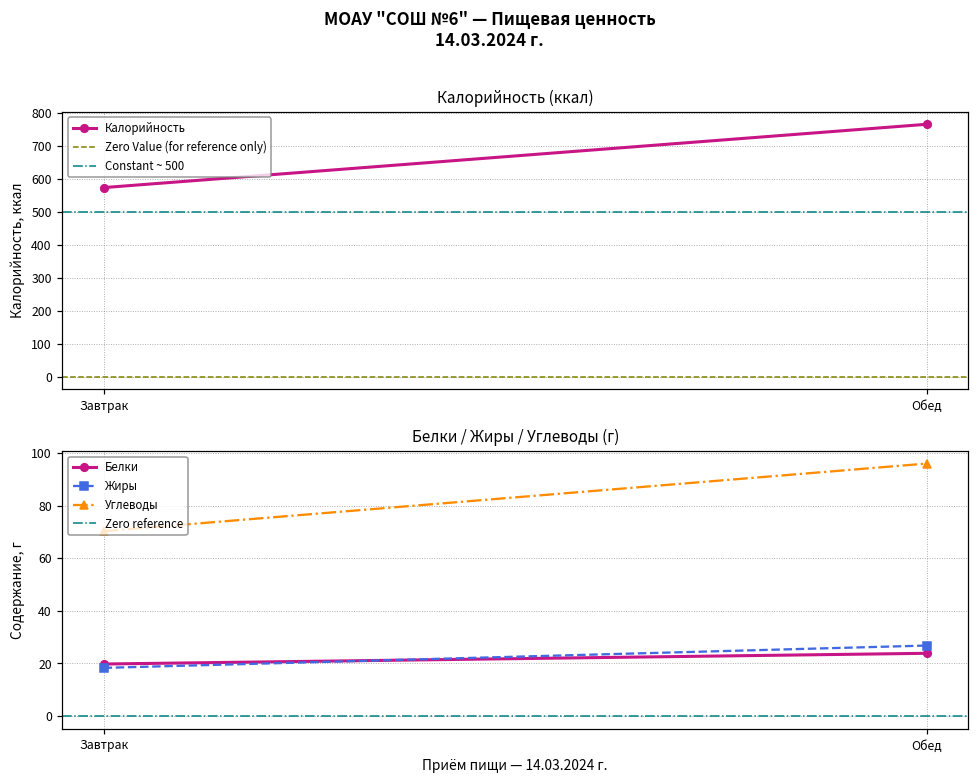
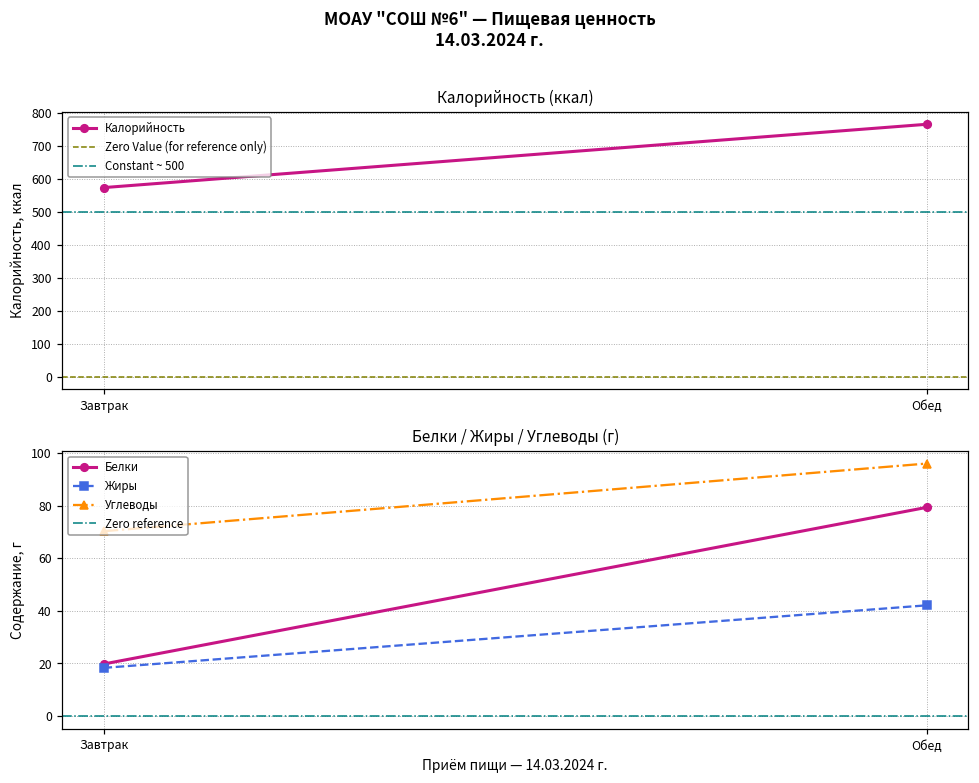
Белки / Жиры / Углеводы (г), Белки, Обед: 24 -> 79
Белки / Жиры / Углеводы (г), Жиры, Обед: 27 -> 42
